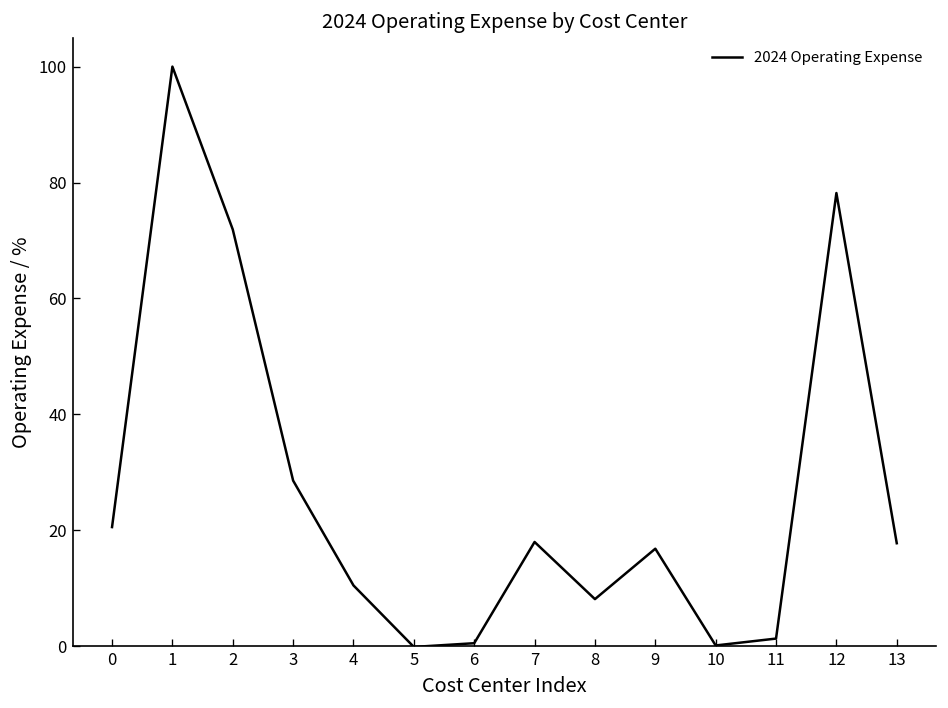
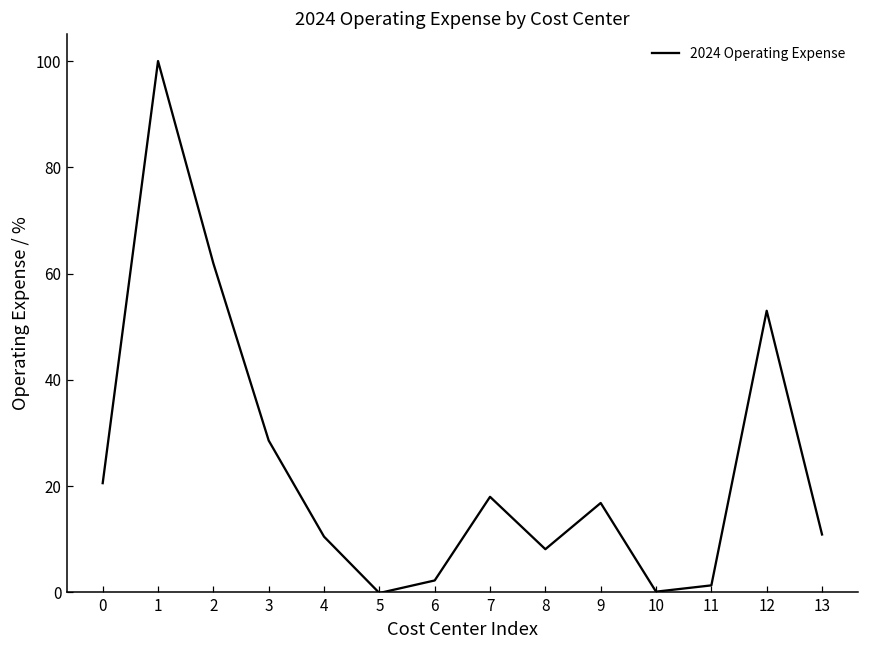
2: 72 -> 62
6: 1 -> 2
12: 78 -> 53
13: 18 -> 11
